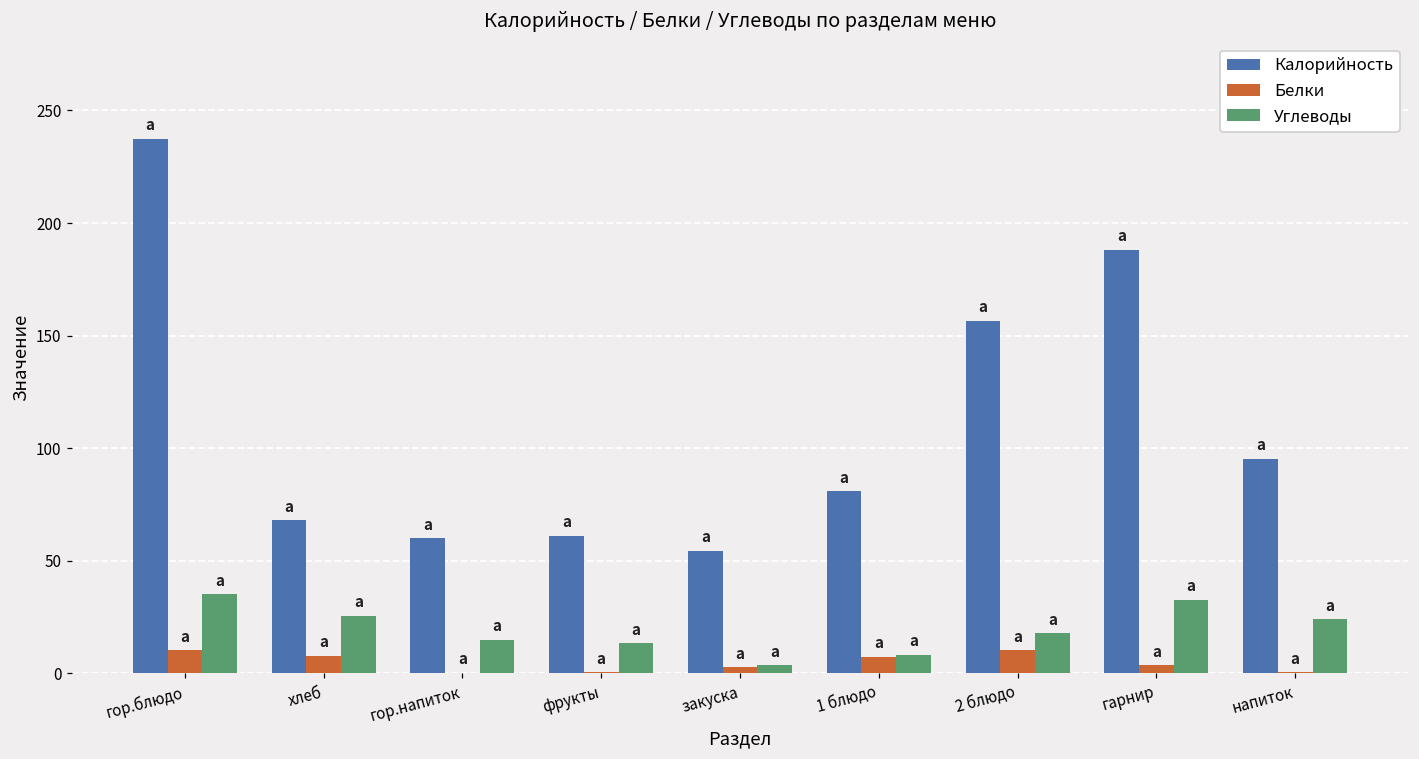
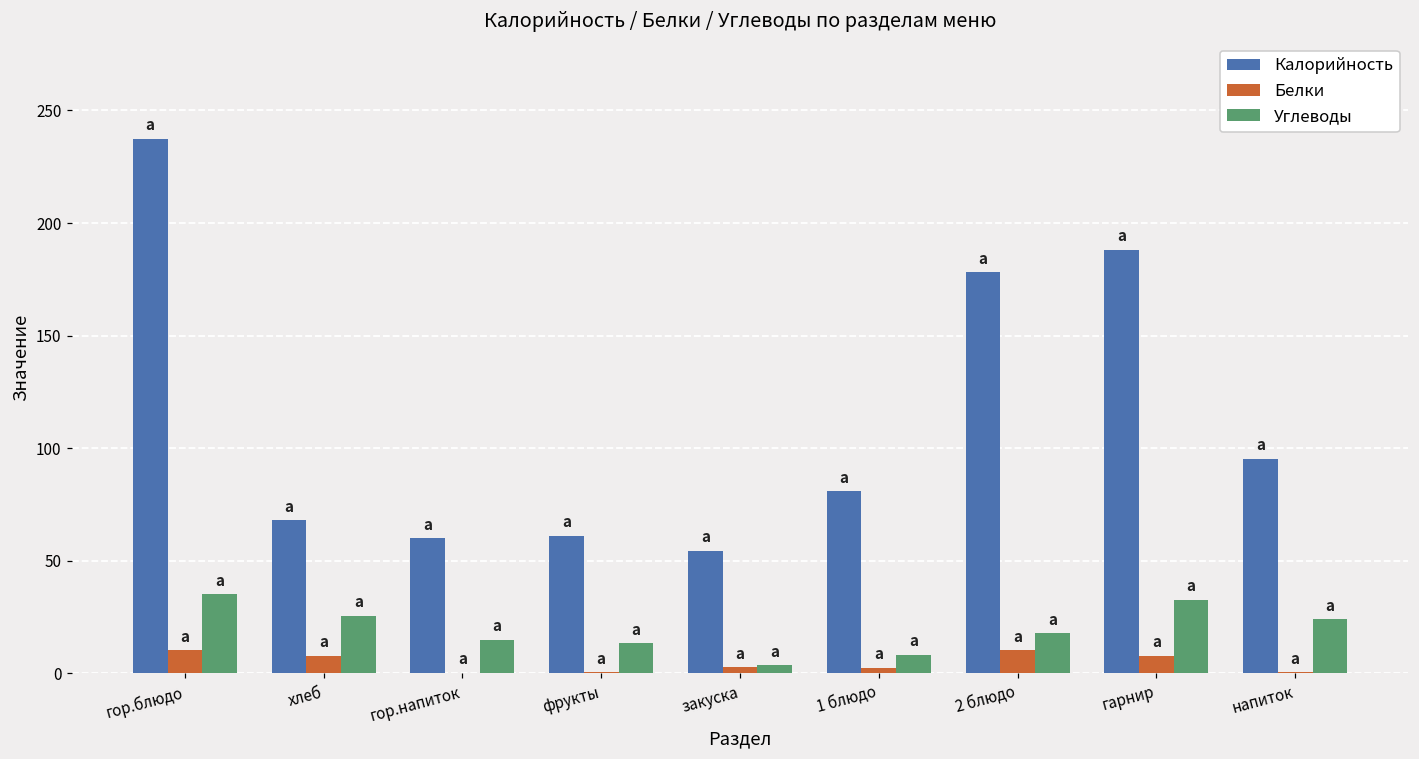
Белки, 1 блюдо: 7 -> 3
Калорийность, 2 блюдо: 157 -> 178
Белки, гарнир: 4 -> 8
